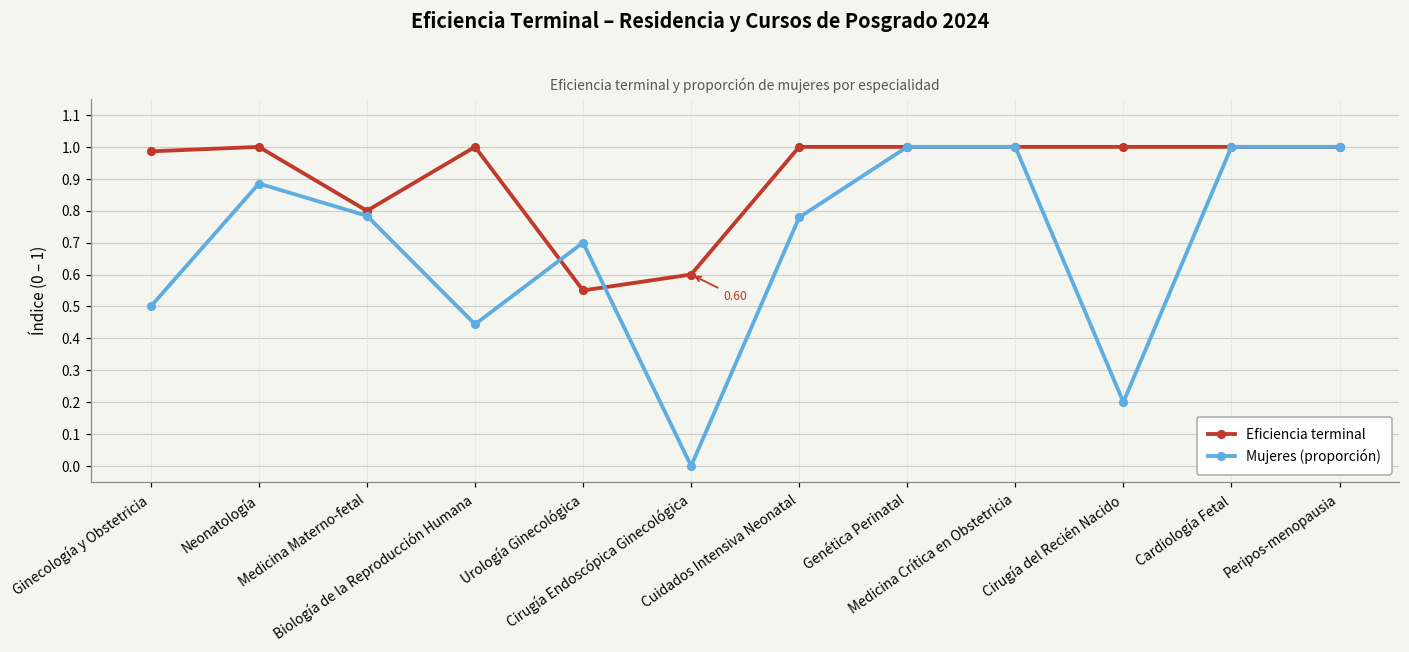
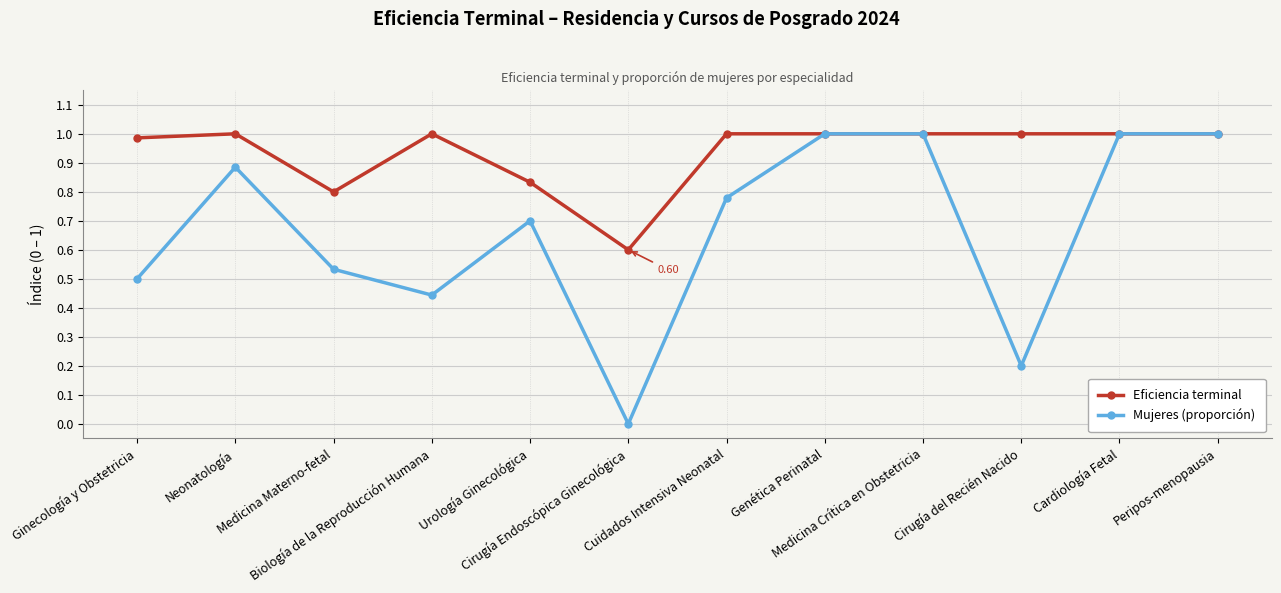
Mujeres (proporción), Medicina Materno-fetal: 0.78 -> 0.53
Eficiencia terminal, Urología Ginecológica: 0.55 -> 0.83
